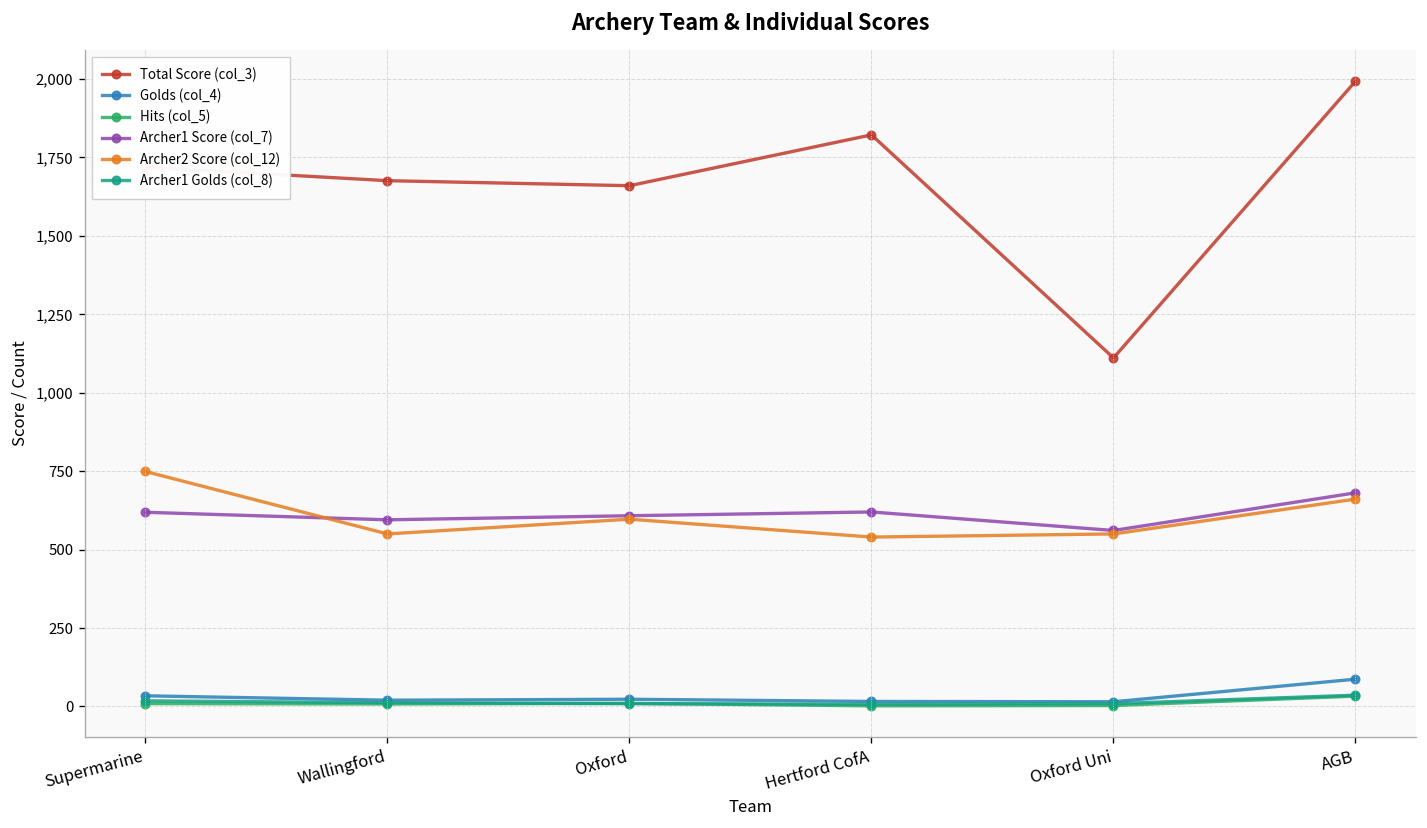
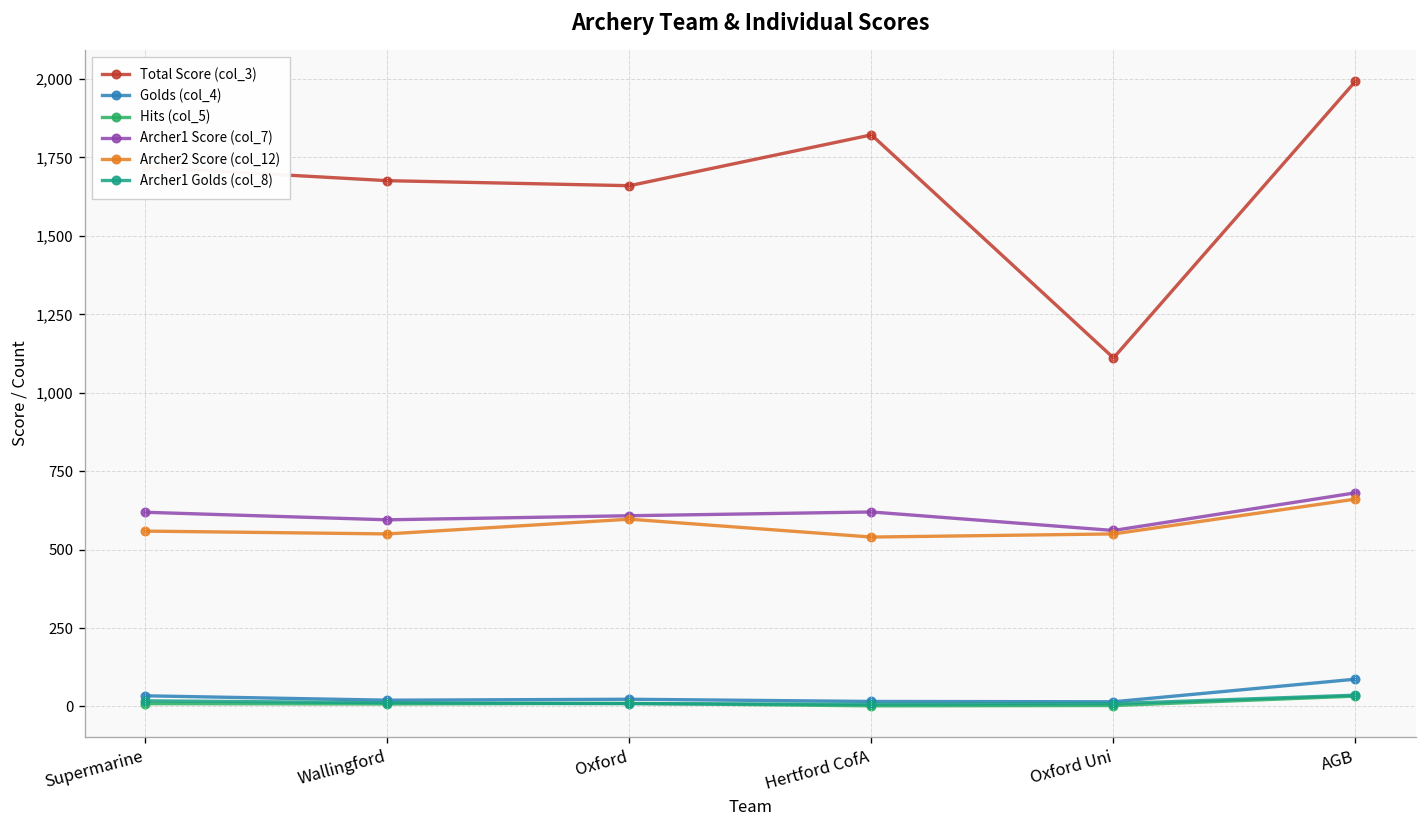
Archer2 Score (col_12), Supermarine: 750 -> 560
